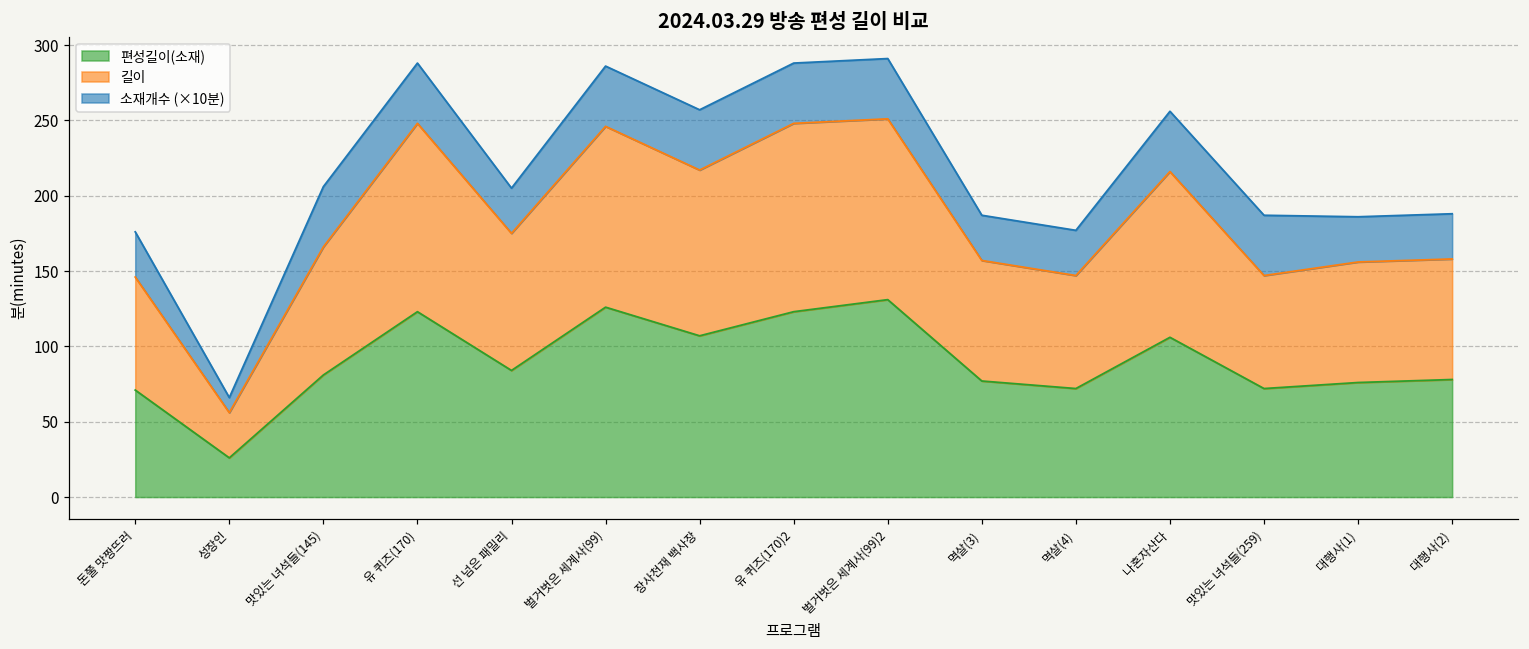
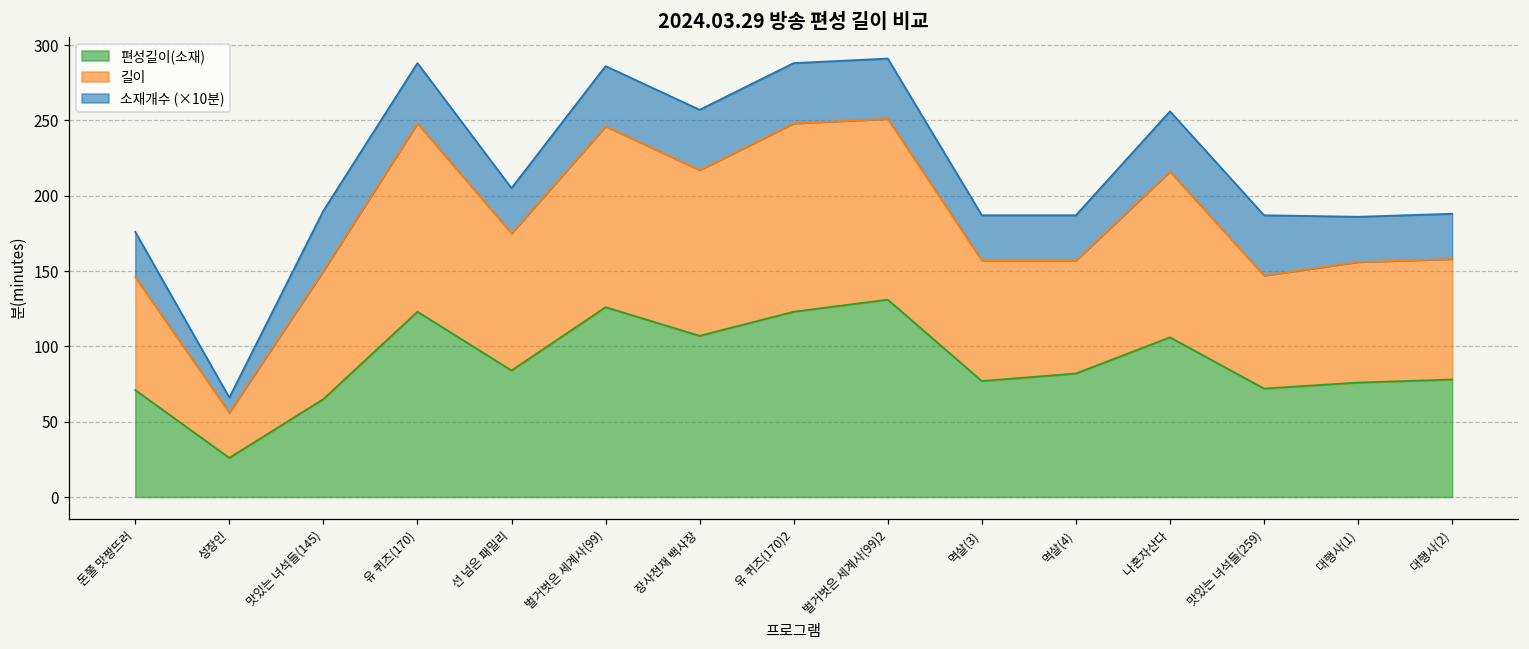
편성길이(소재), 맛있는 녀석들(145): 81 -> 65
편성길이(소재), 멱살(4): 72 -> 82
